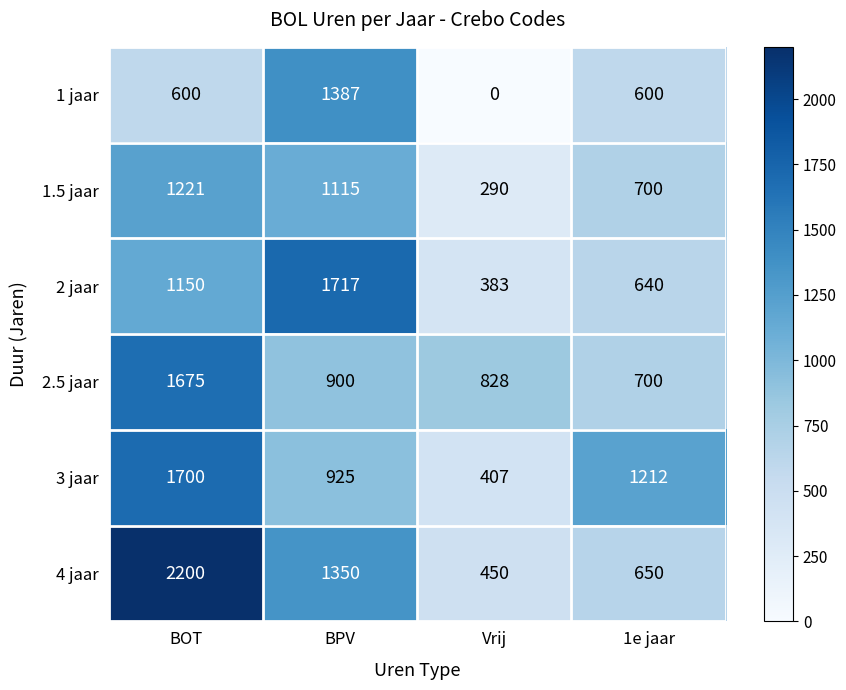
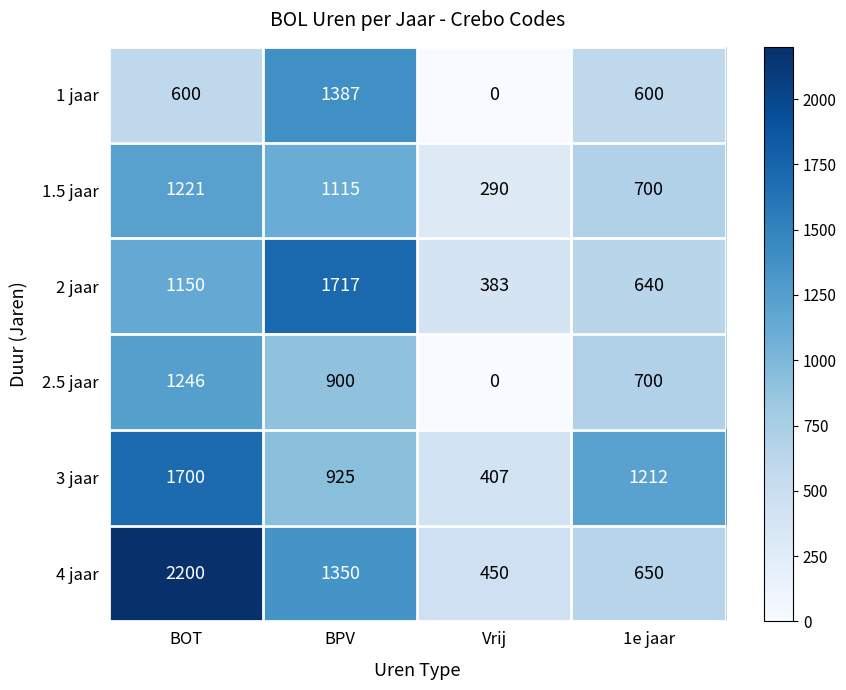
2.5 jaar, BOT: 1675 -> 1246
2.5 jaar, Vrij: 828 -> 0
